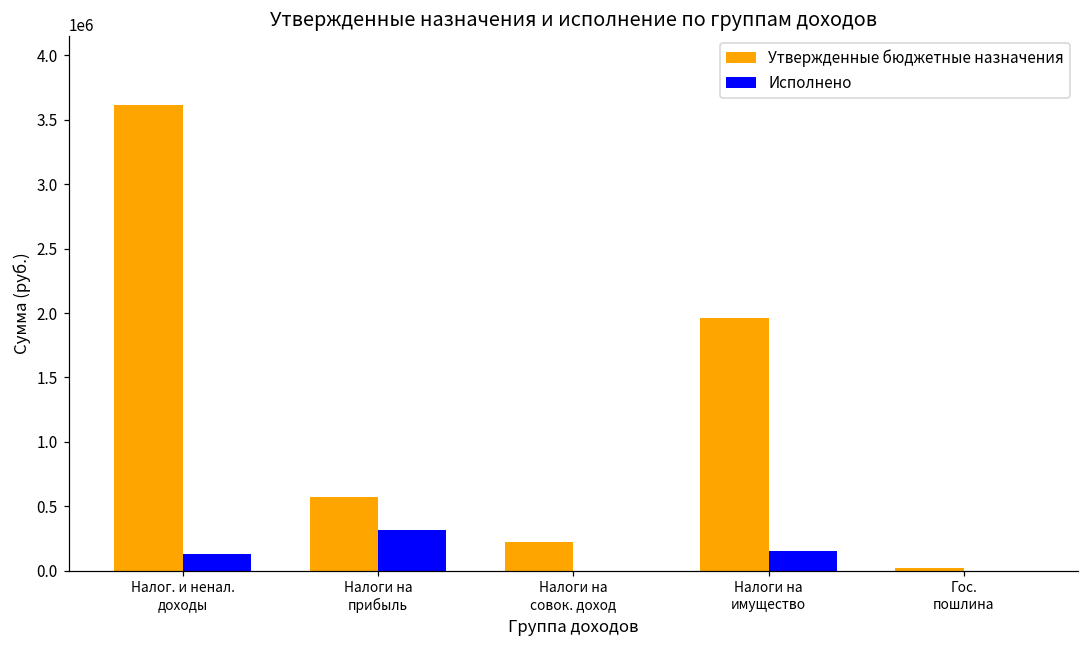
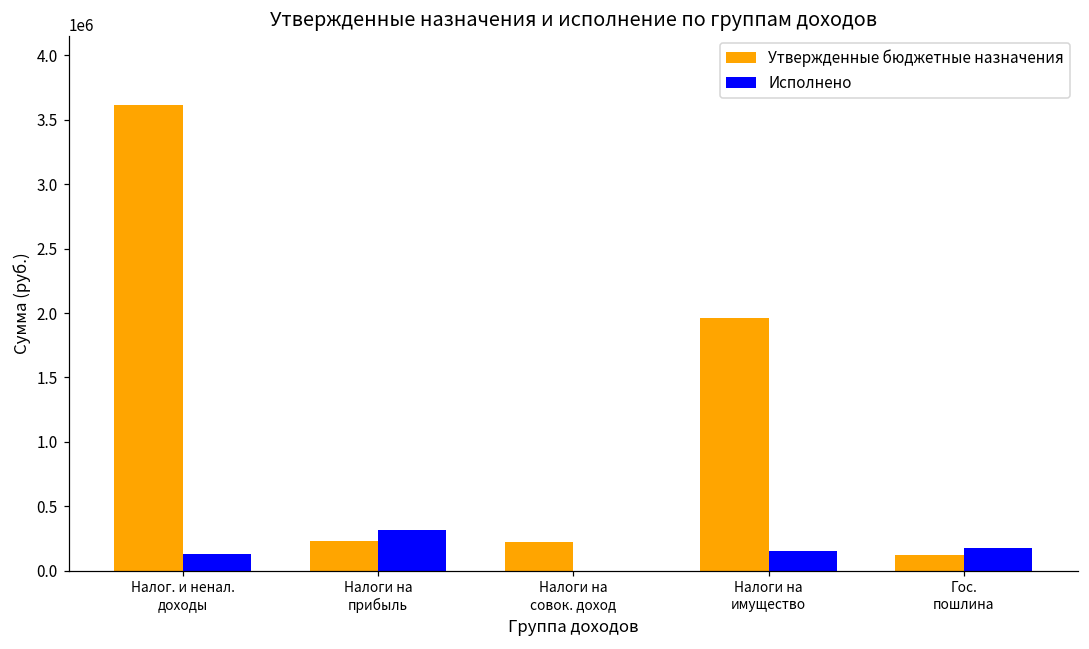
Утвержденные бюджетные назначения, Налоги на прибыль: 570000 -> 230000
Утвержденные бюджетные назначения, Гос. пошлина: 20000 -> 120000
Исполнено, Гос. пошлина: 0 -> 180000
